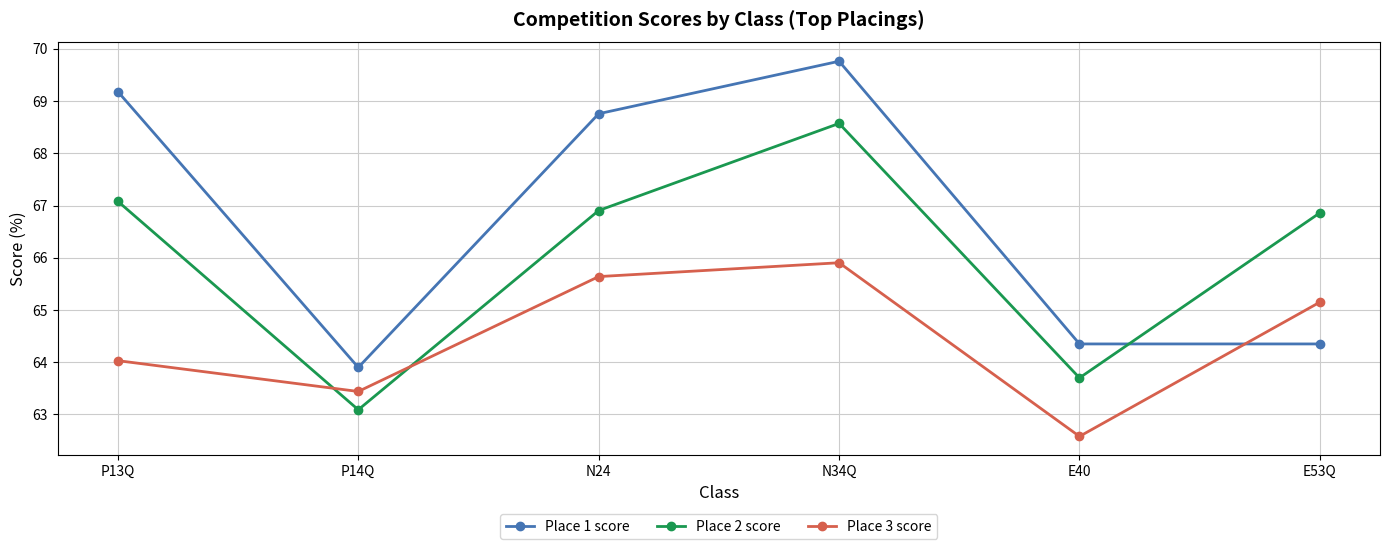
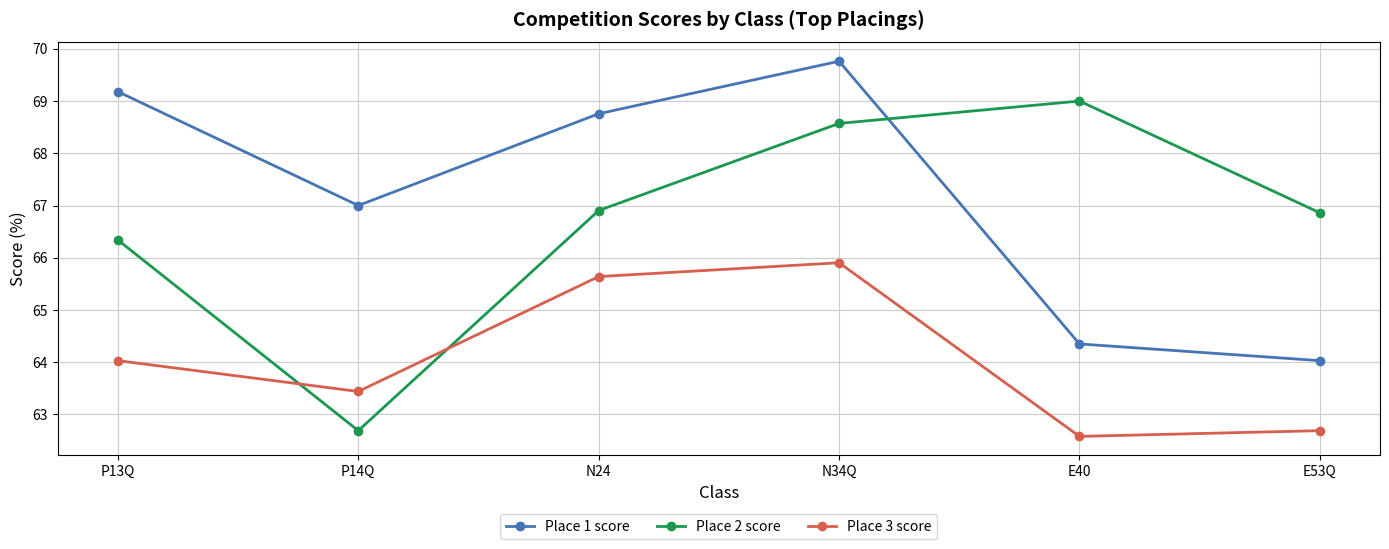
Place 2 score, P13Q: 67.1 -> 66.3
Place 1 score, P14Q: 63.9 -> 67.0
Place 2 score, P14Q: 63.1 -> 62.7
Place 2 score, E40: 63.7 -> 69.0
Place 1 score, E53Q: 64.4 -> 64.0
Place 3 score, E53Q: 65.2 -> 62.7
